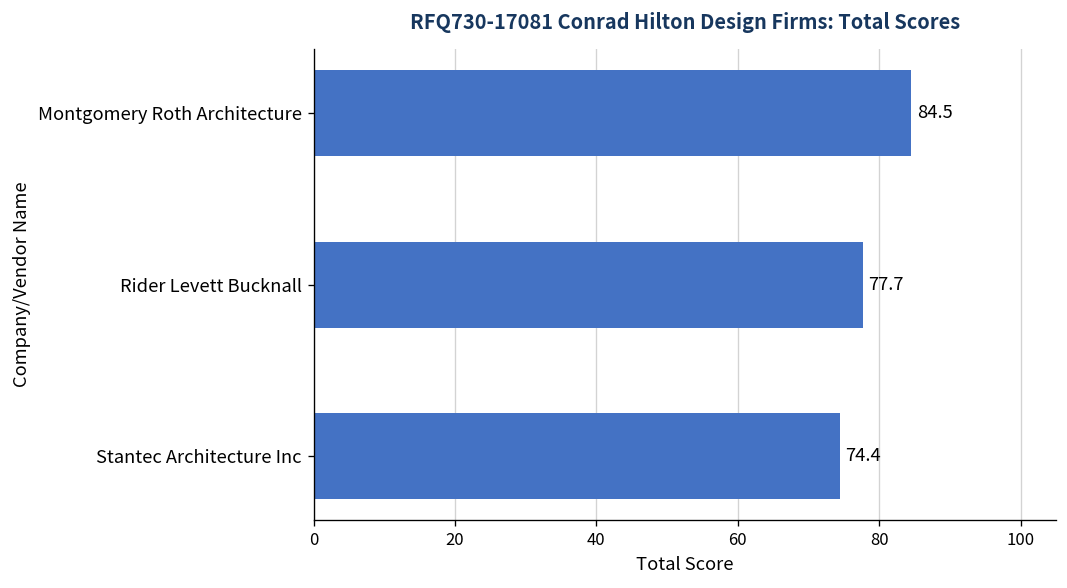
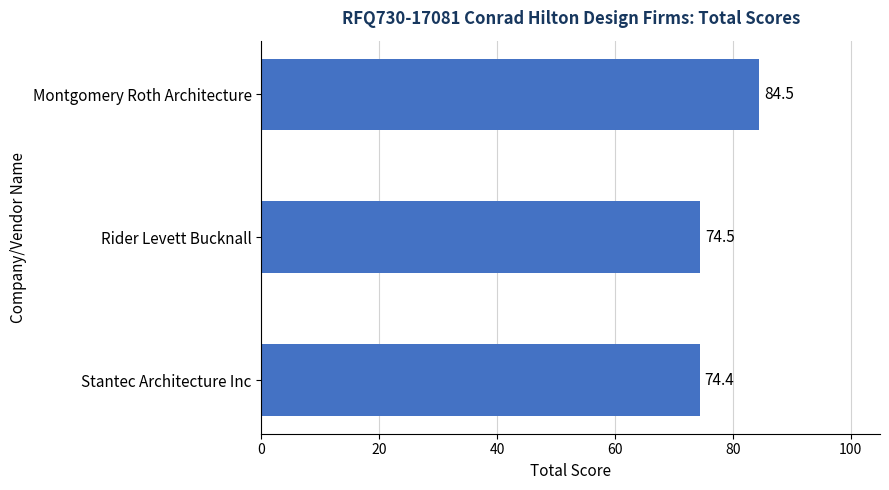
Rider Levett Bucknall: 77.7 -> 74.5
